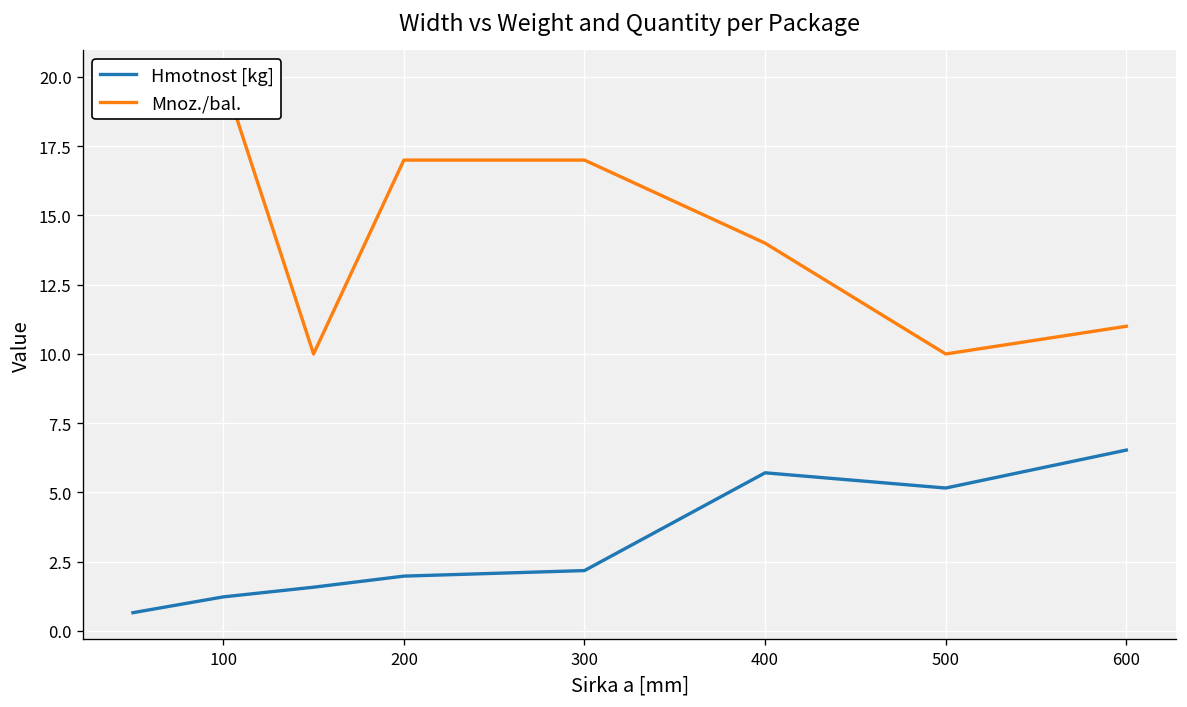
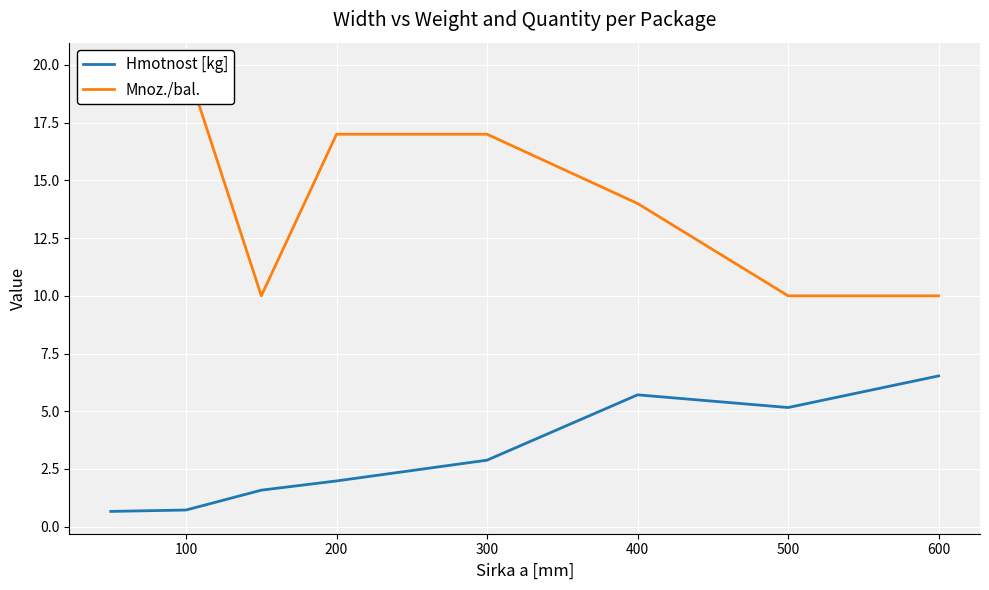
Hmotnost [kg], 100: 1.2 -> 0.7
Hmotnost [kg], 300: 2.2 -> 2.9
Mnoz./bal., 600: 11 -> 10
